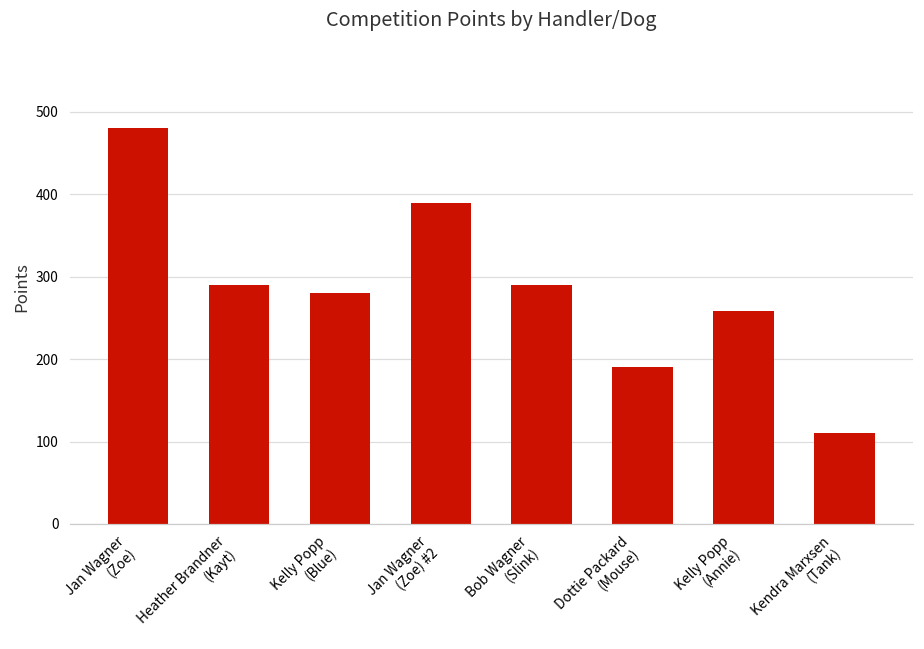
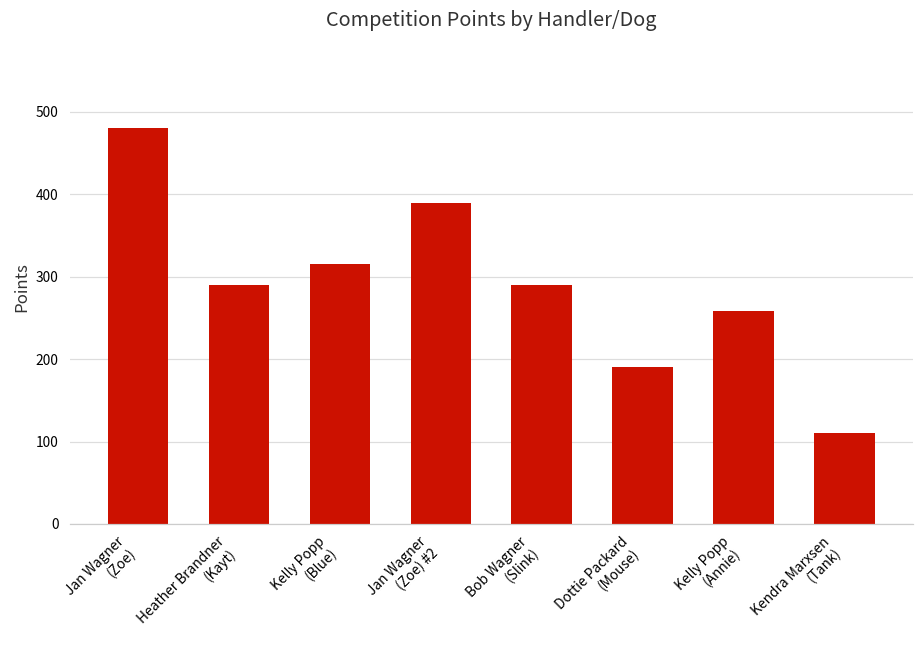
Kelly Popp (Blue): 280 -> 320
